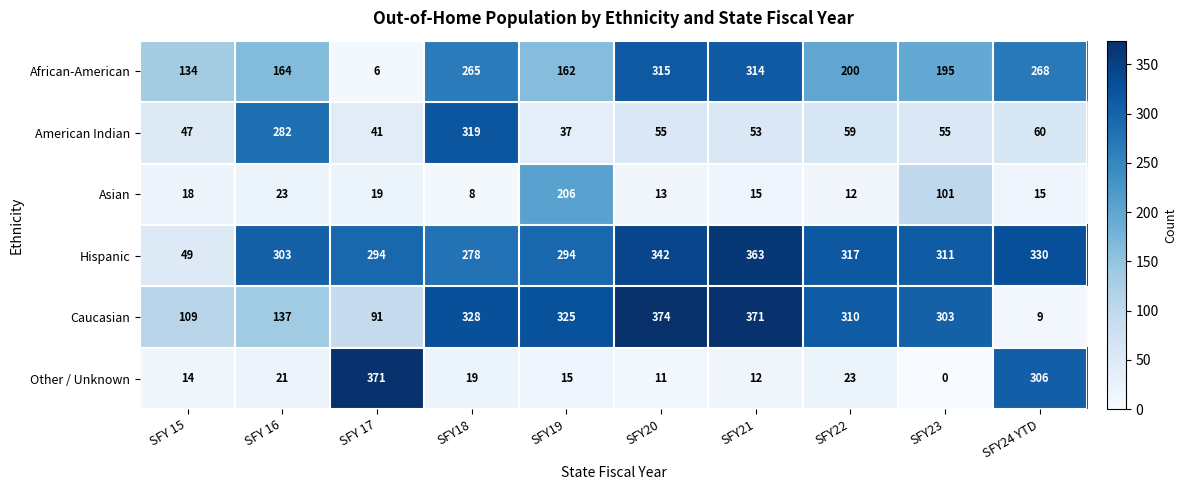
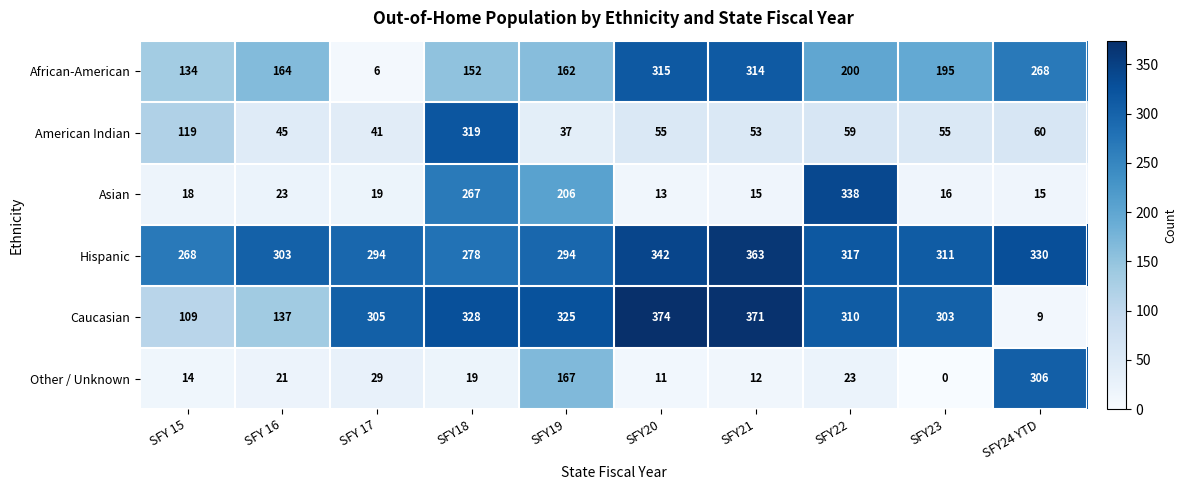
African-American, SFY18: 265 -> 152
American Indian, SFY 15: 47 -> 119
American Indian, SFY 16: 282 -> 45
Asian, SFY18: 8 -> 267
Asian, SFY22: 12 -> 338
Asian, SFY23: 101 -> 16
Hispanic, SFY 15: 49 -> 268
Caucasian, SFY 17: 91 -> 305
Other / Unknown, SFY 17: 371 -> 29
Other / Unknown, SFY19: 15 -> 167
